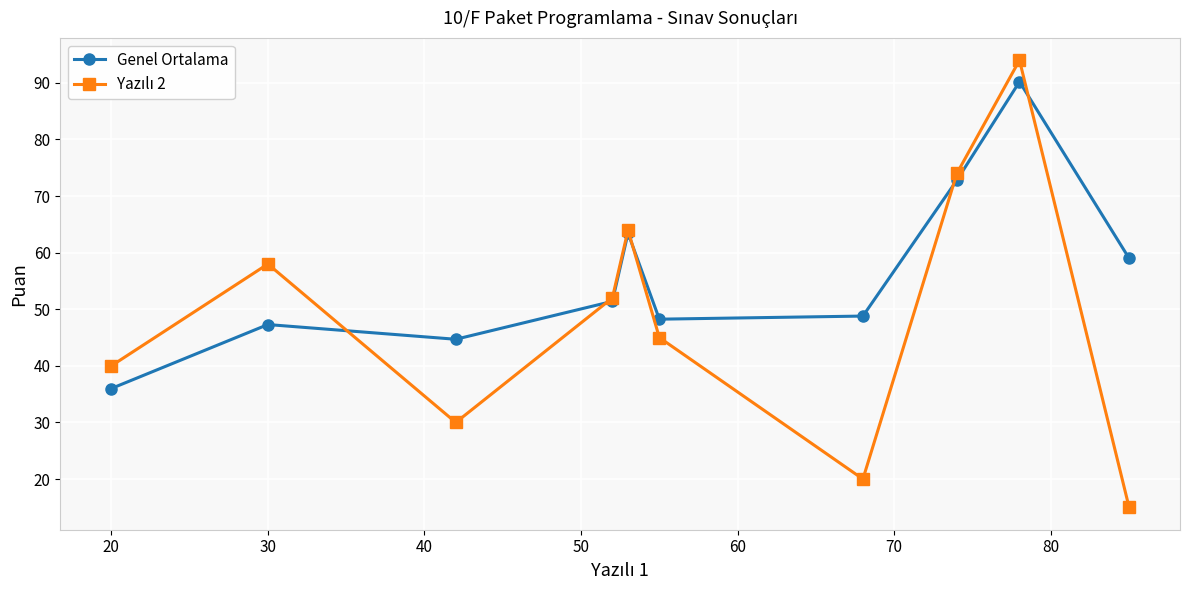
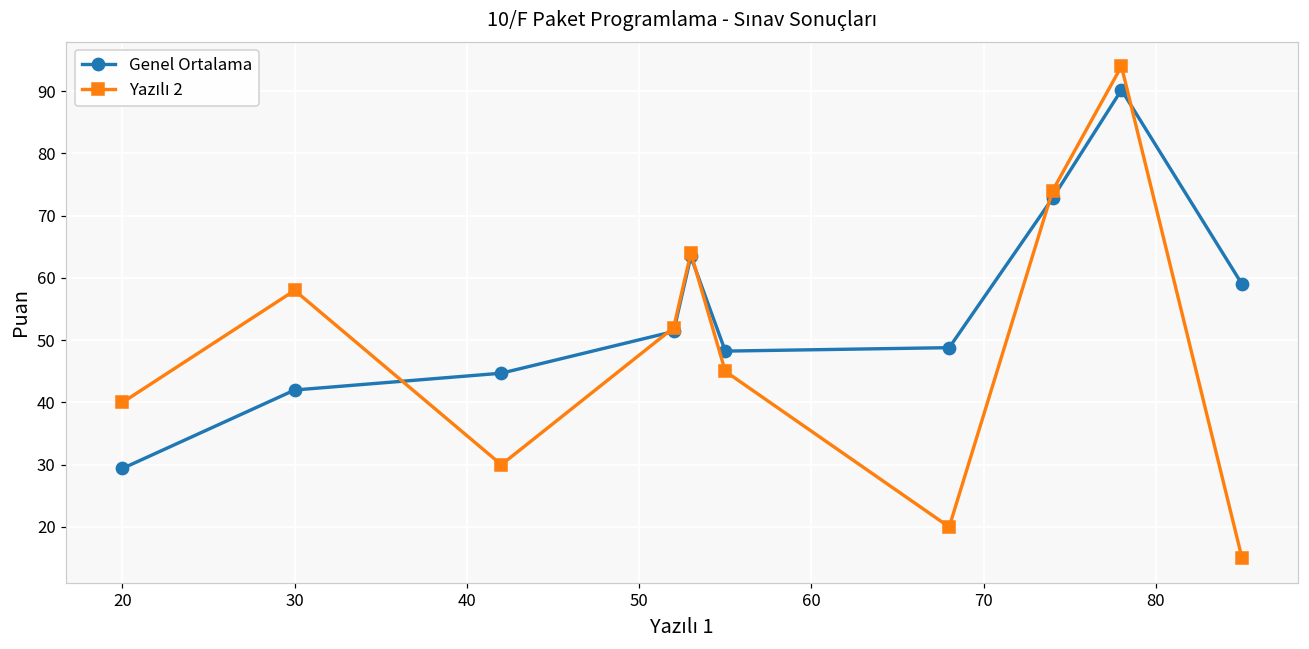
Genel Ortalama, 20: 36 -> 29
Genel Ortalama, 30: 47 -> 42
